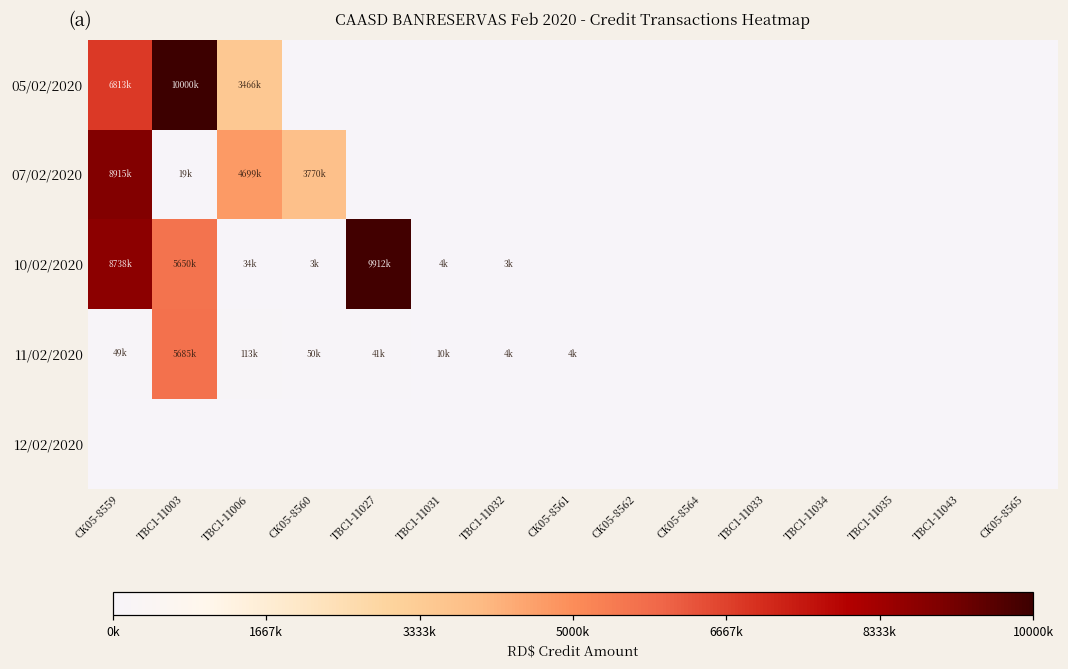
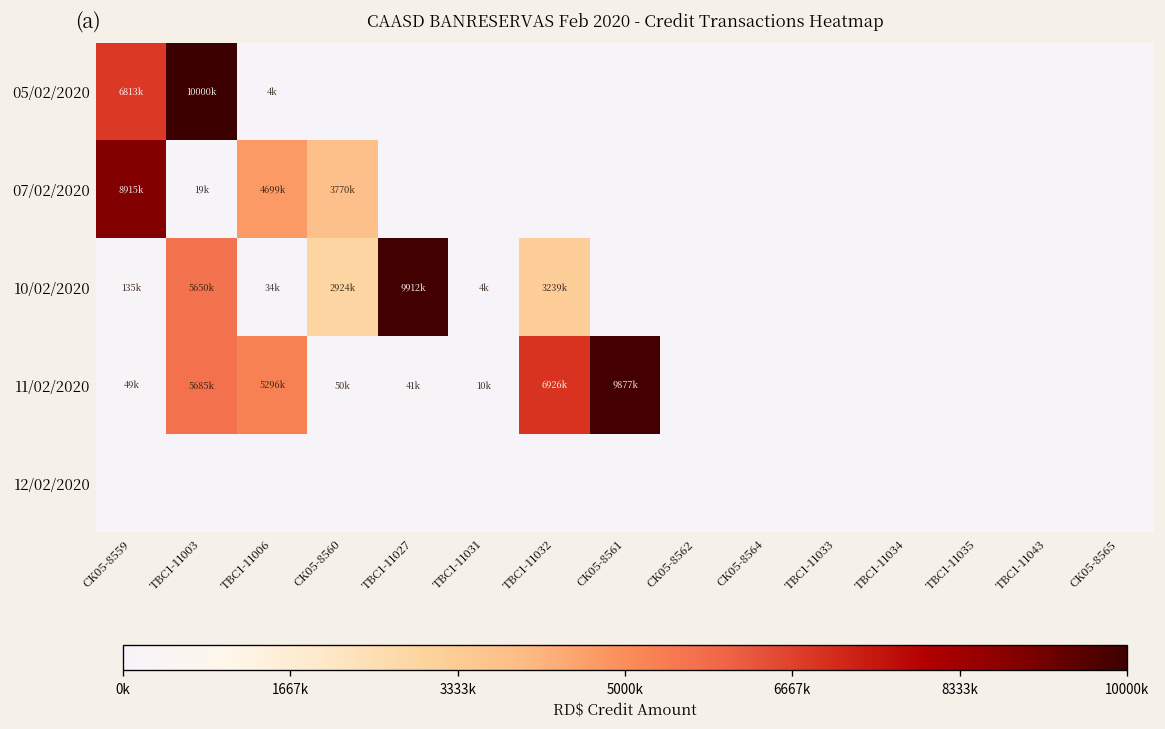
05/02/2020, TBC1-11006: 3466k -> 4k
10/02/2020, CK05-8559: 8738k -> 135k
10/02/2020, CK05-8560: 3k -> 2924k
10/02/2020, TBC1-11032: 3k -> 3239k
11/02/2020, TBC1-11006: 113k -> 5296k
11/02/2020, TBC1-11032: 4k -> 6926k
11/02/2020, CK05-8561: 4k -> 9877k
